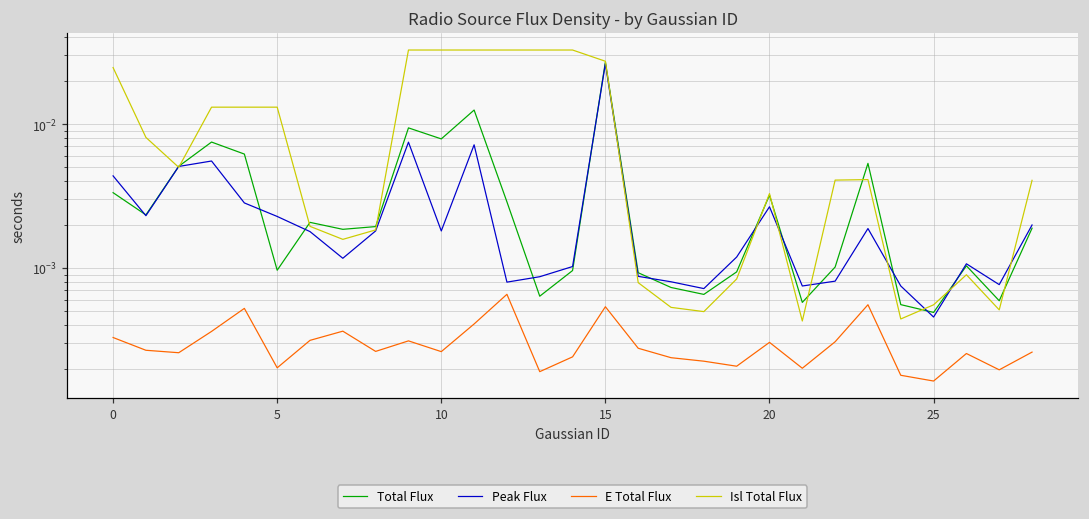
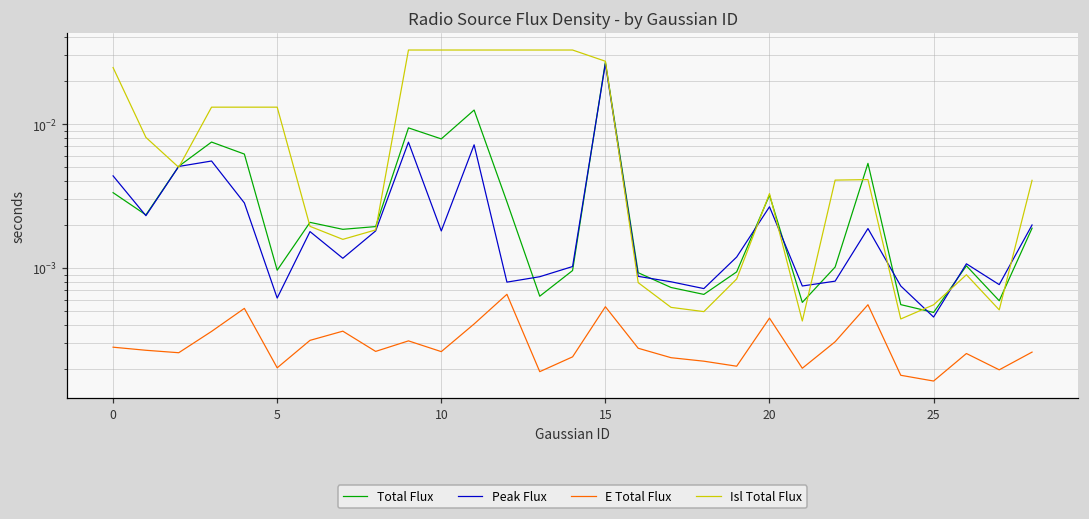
E Total Flux, 0: 0.00033 -> 0.00028
Peak Flux, 5: 0.0023 -> 0.0006
E Total Flux, 20: 0.00030 -> 0.00045
